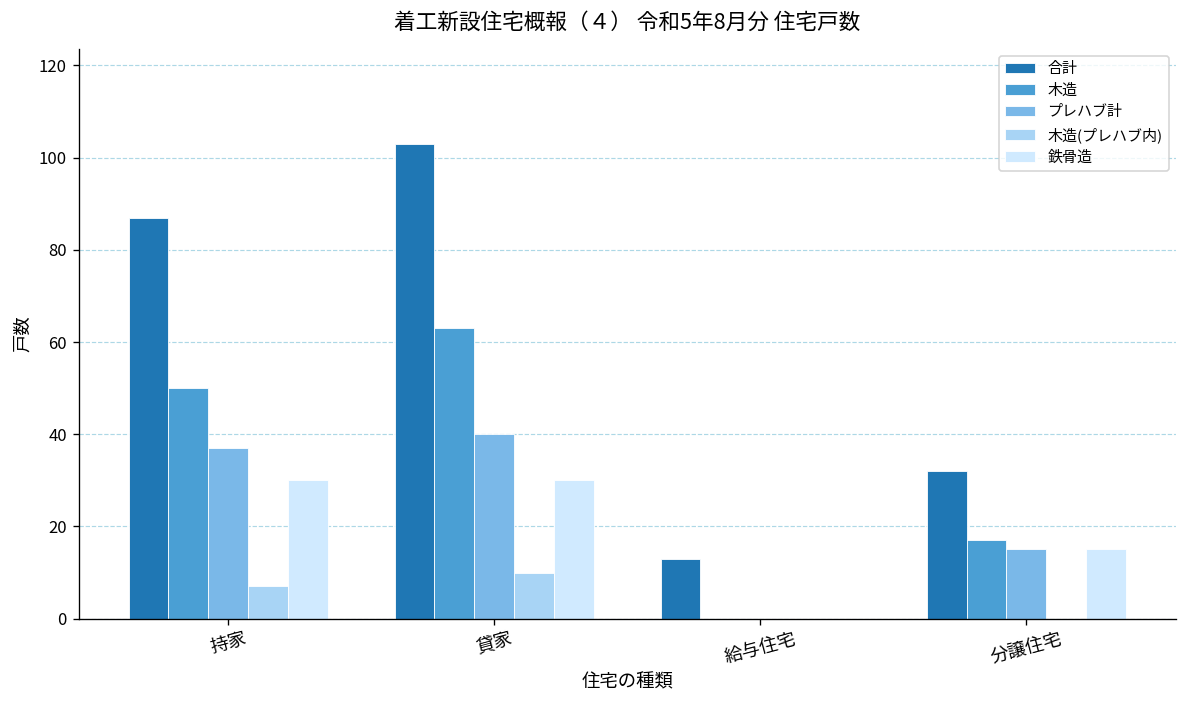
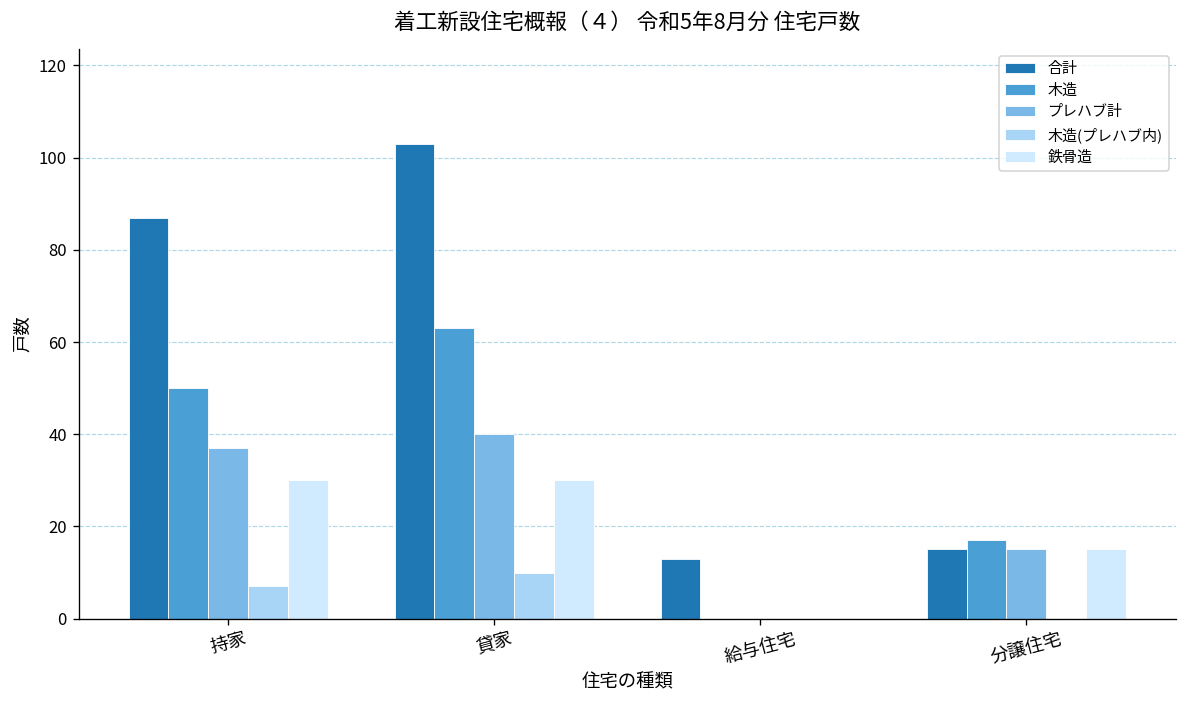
合計, 分譲住宅: 32 -> 15
